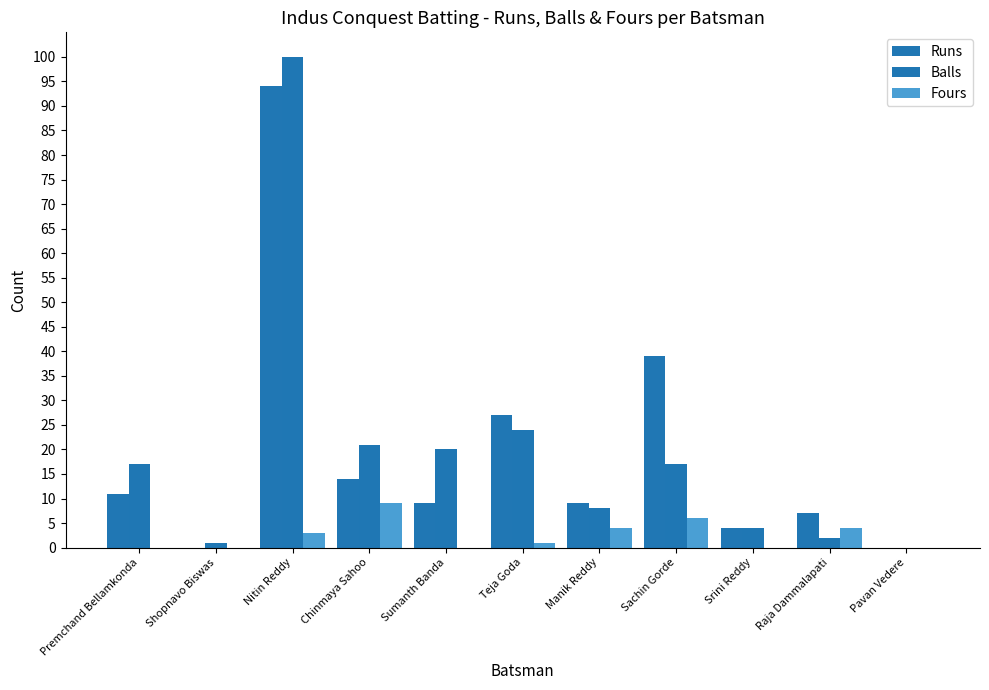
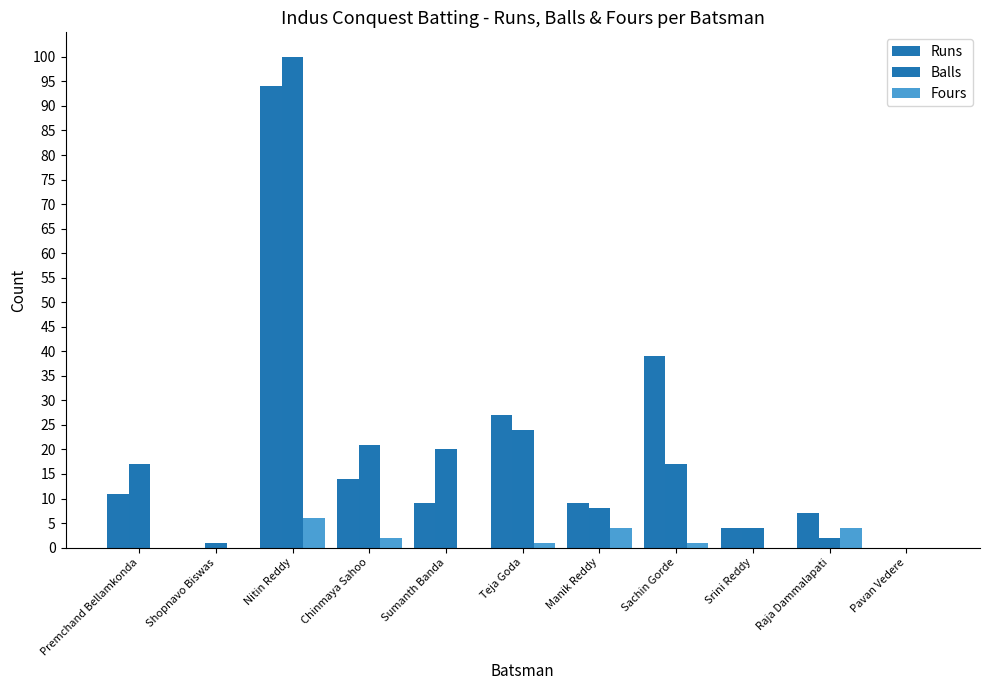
Fours, Nitin Reddy: 3 -> 6
Fours, Chinmaya Sahoo: 9 -> 2
Fours, Sachin Gorde: 6 -> 1
